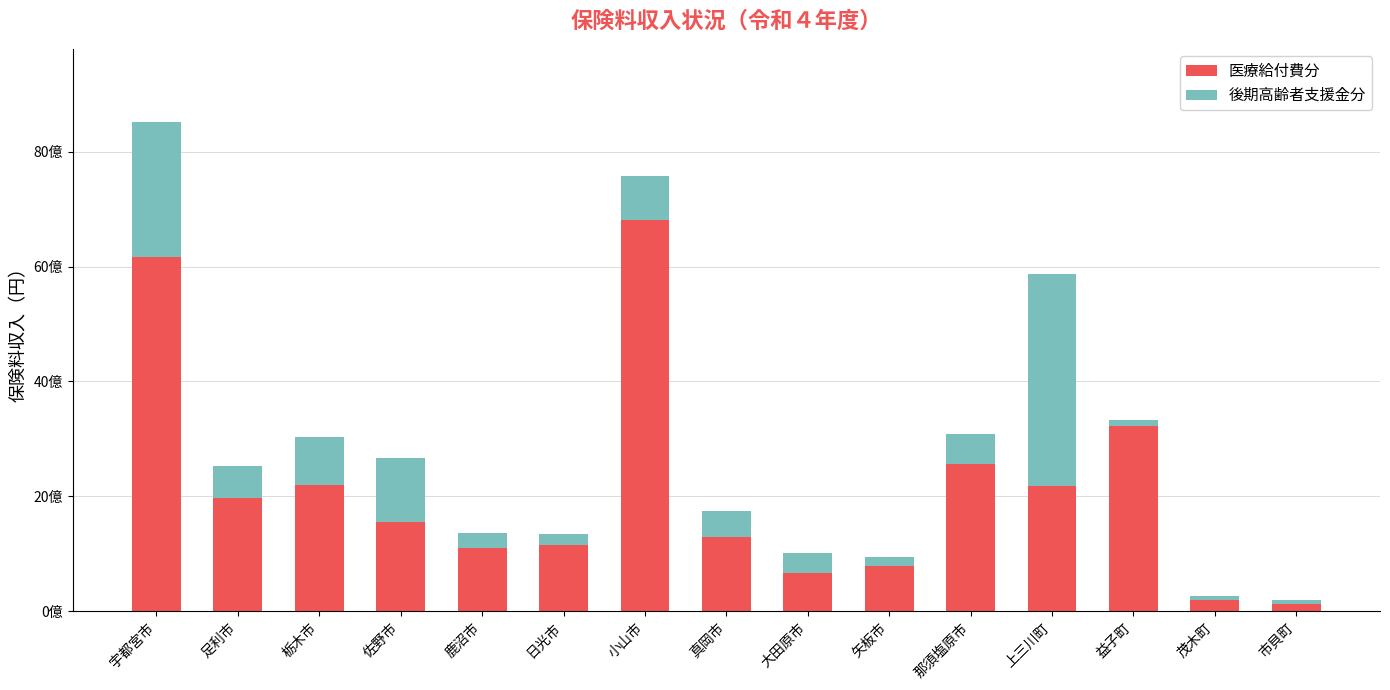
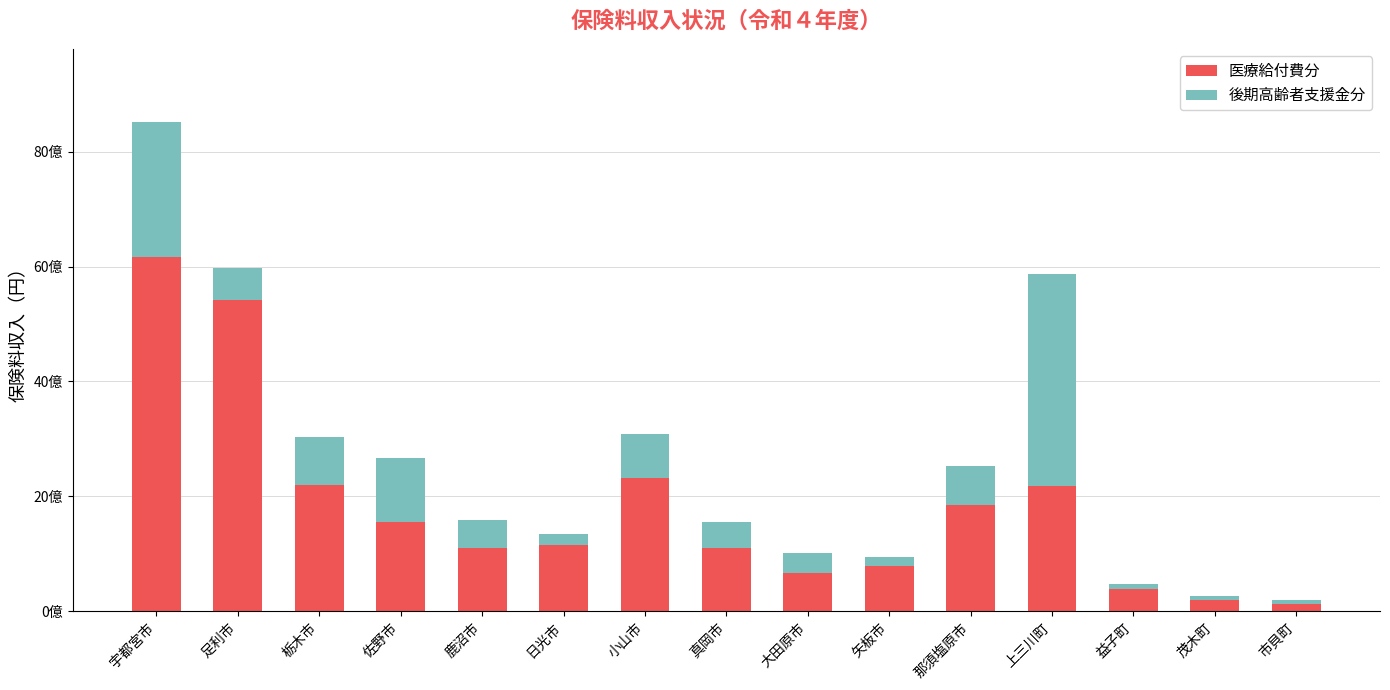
医療給付費分, 足利市: 20億 -> 54億
後期高齢者支援金分, 鹿沼市: 3億 -> 5億
医療給付費分, 小山市: 68億 -> 23億
医療給付費分, 真岡市: 13億 -> 11億
医療給付費分, 那須塩原市: 26億 -> 19億
後期高齢者支援金分, 那須塩原市: 5億 -> 7億
医療給付費分, 益子町: 32億 -> 4億
